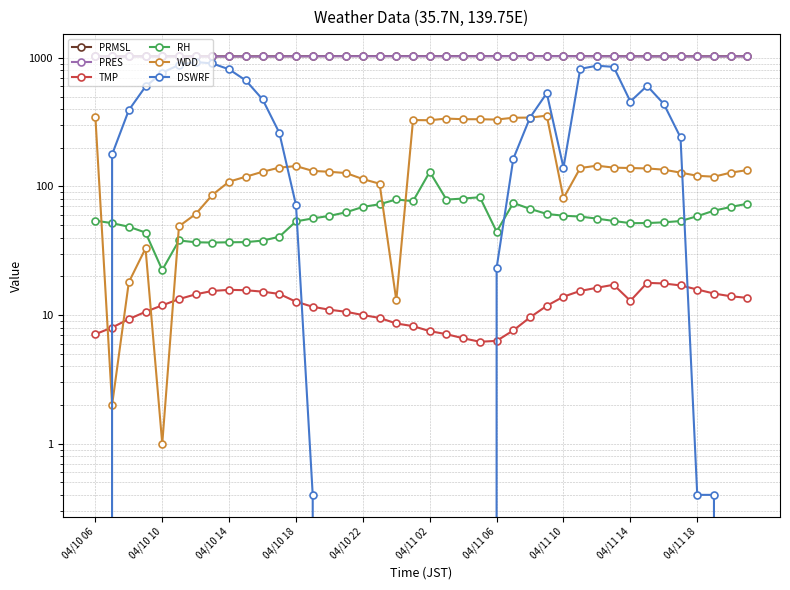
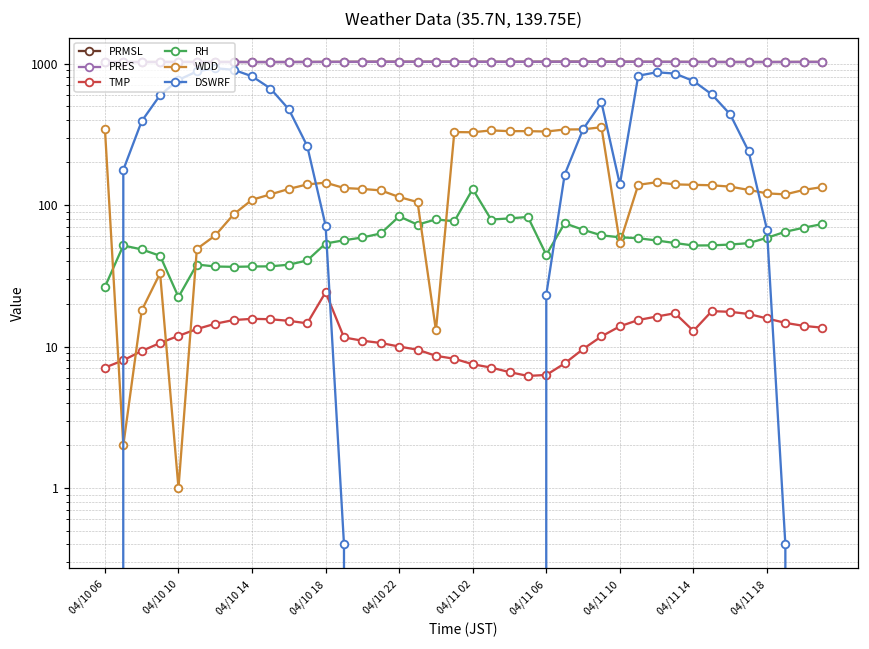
RH, 04/10 06: 54 -> 26
TMP, 04/10 18: 13 -> 24
RH, 04/10 22: 70 -> 80
WDD, 04/11 10: 80 -> 54
DSWRF, 04/11 14: 460 -> 800
DSWRF, 04/11 18: 0.4 -> 70
